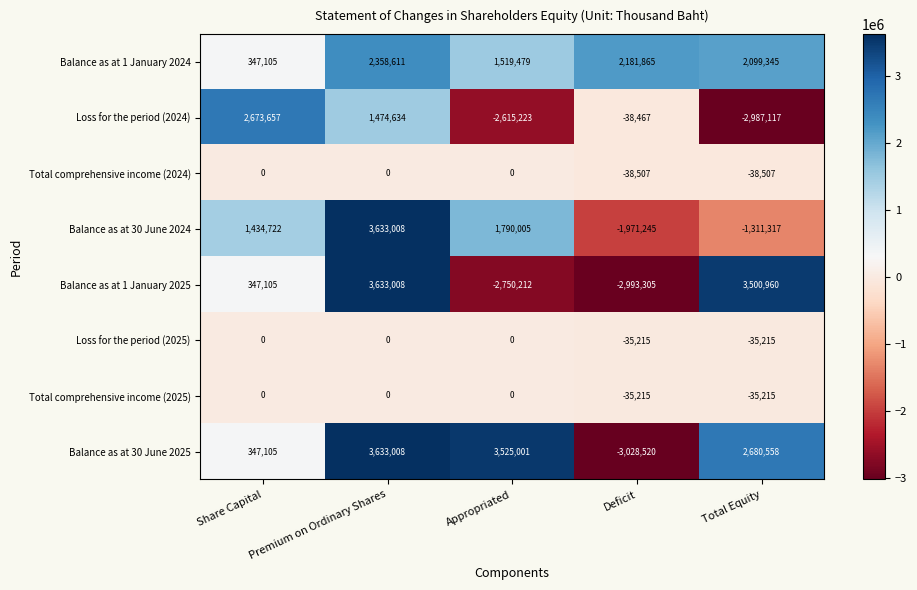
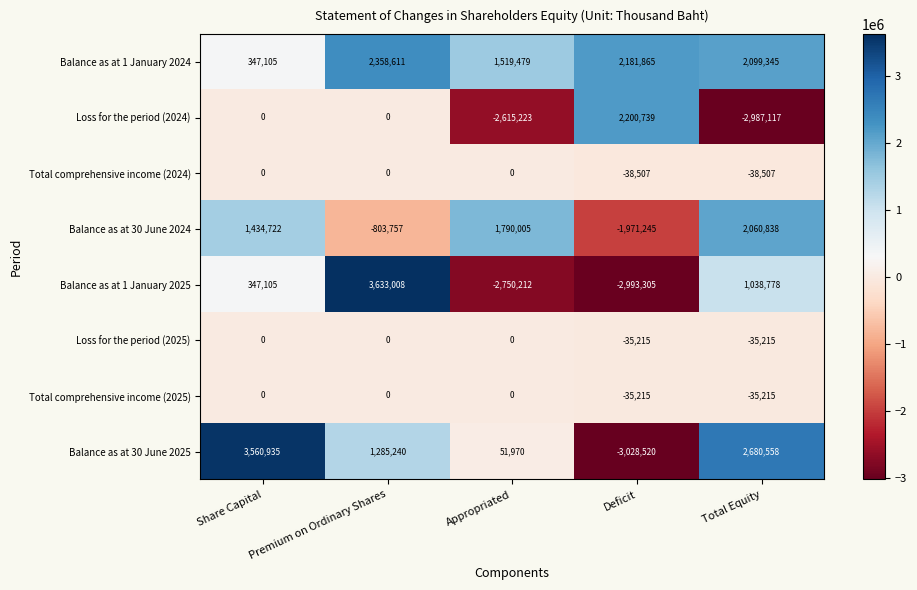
Loss for the period (2024), Share Capital: 2,673,657 -> 0
Loss for the period (2024), Premium on Ordinary Shares: 1,474,634 -> 0
Loss for the period (2024), Deficit: -38,467 -> 2,200,739
Balance as at 30 June 2024, Premium on Ordinary Shares: 3,633,008 -> -803,757
Balance as at 30 June 2024, Total Equity: -1,311,317 -> 2,060,838
Balance as at 1 January 2025, Total Equity: 3,500,960 -> 1,038,778
Balance as at 30 June 2025, Share Capital: 347,105 -> 3,560,935
Balance as at 30 June 2025, Premium on Ordinary Shares: 3,633,008 -> 1,285,240
Balance as at 30 June 2025, Appropriated: 3,525,001 -> 51,970
